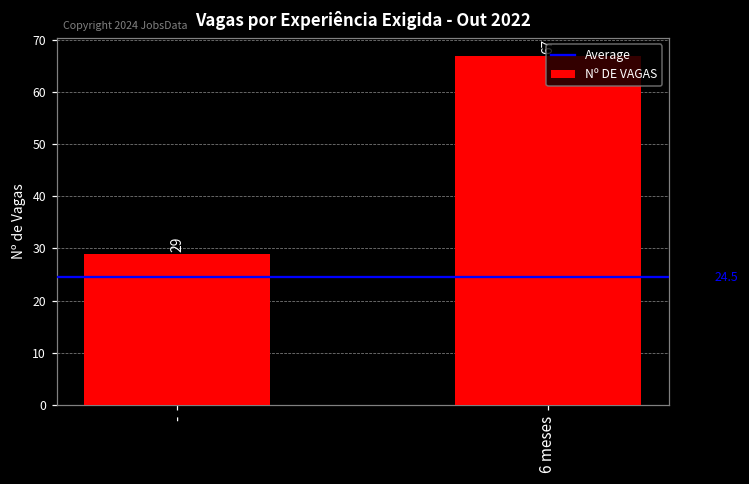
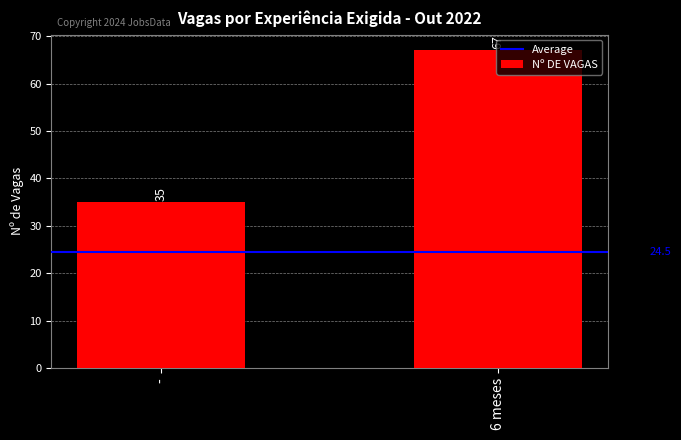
-: 29 -> 35
